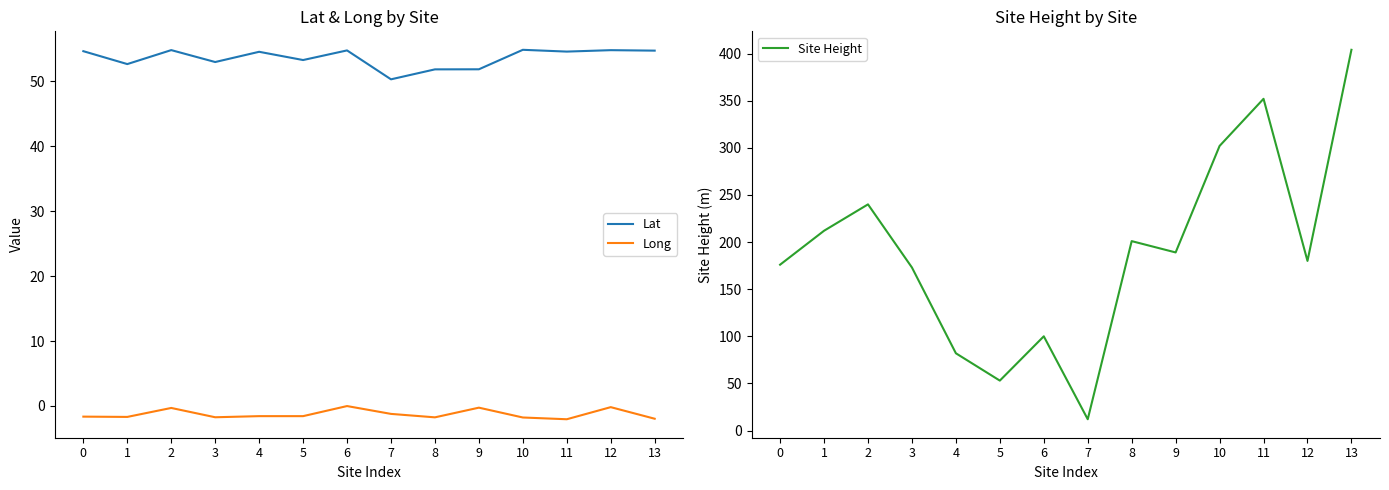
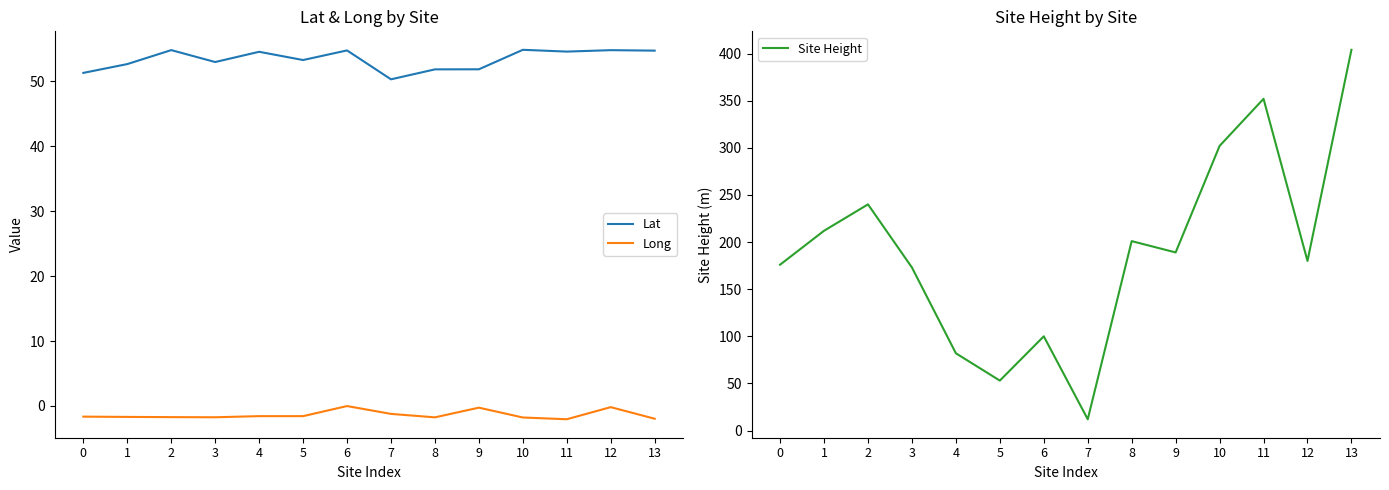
Lat & Long by Site, Lat, 0: 55 -> 51
Lat & Long by Site, Long, 2: 0 -> -2
